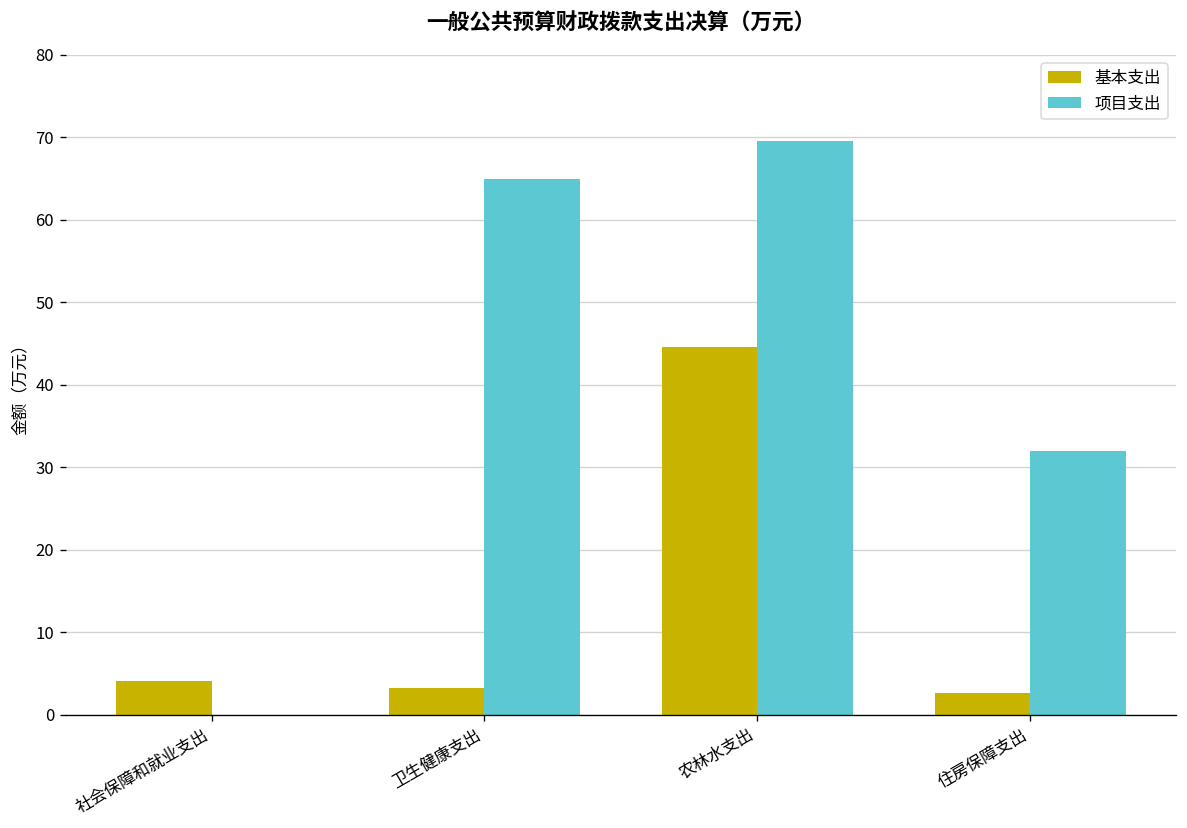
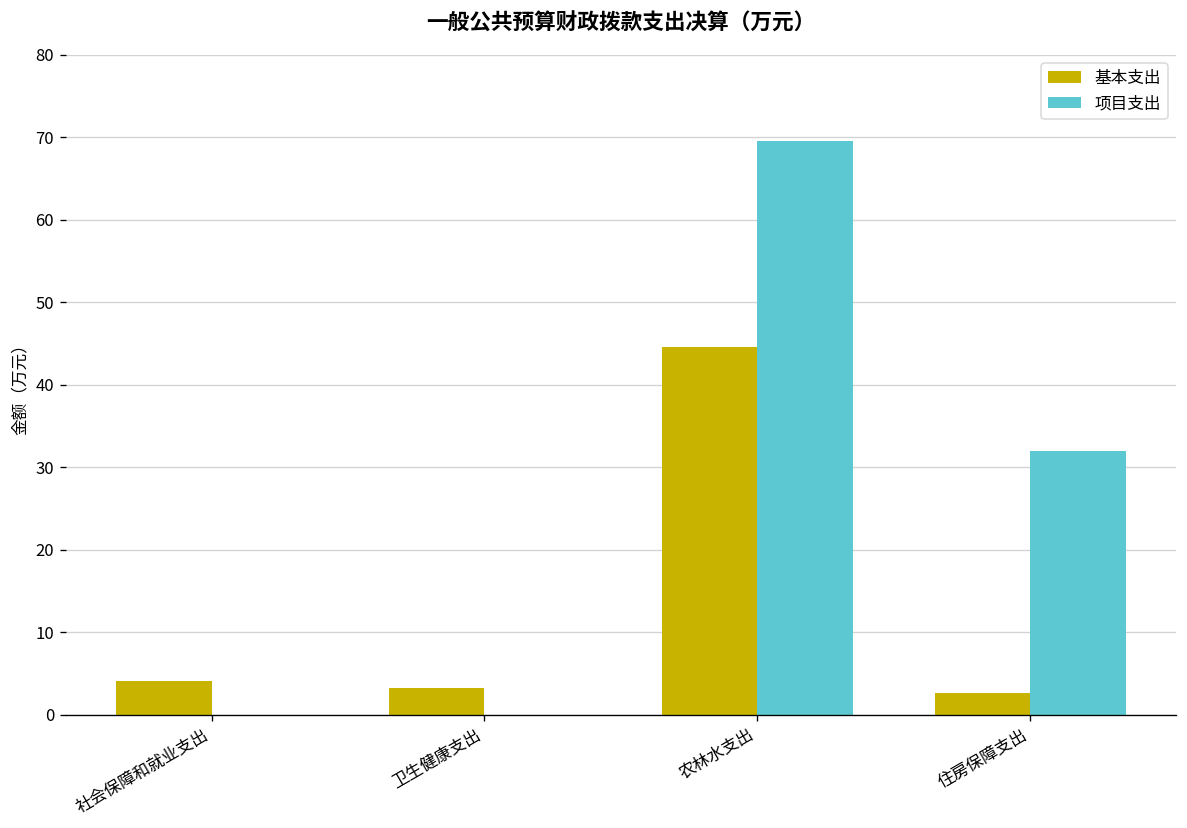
项目支出, 卫生健康支出: 65 -> 0
